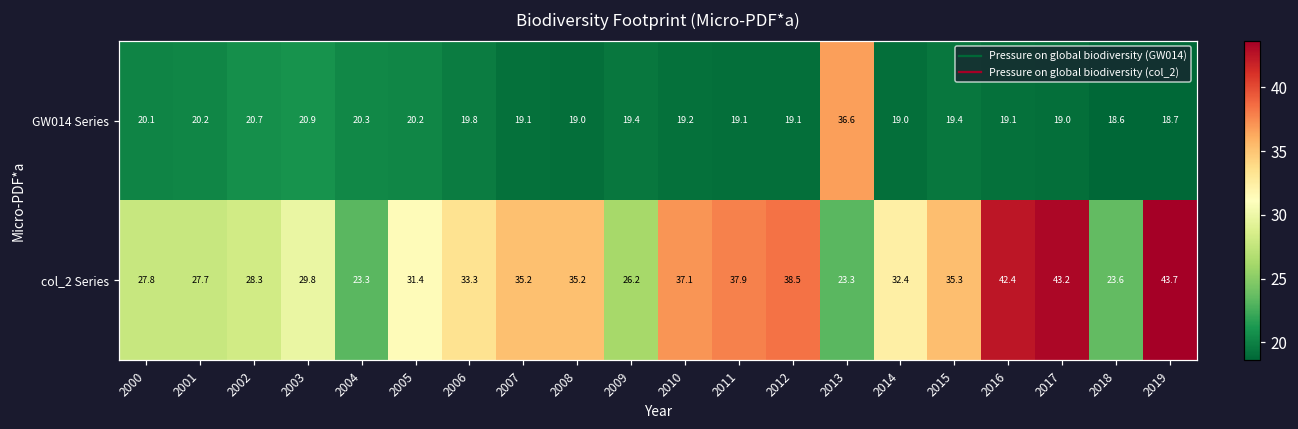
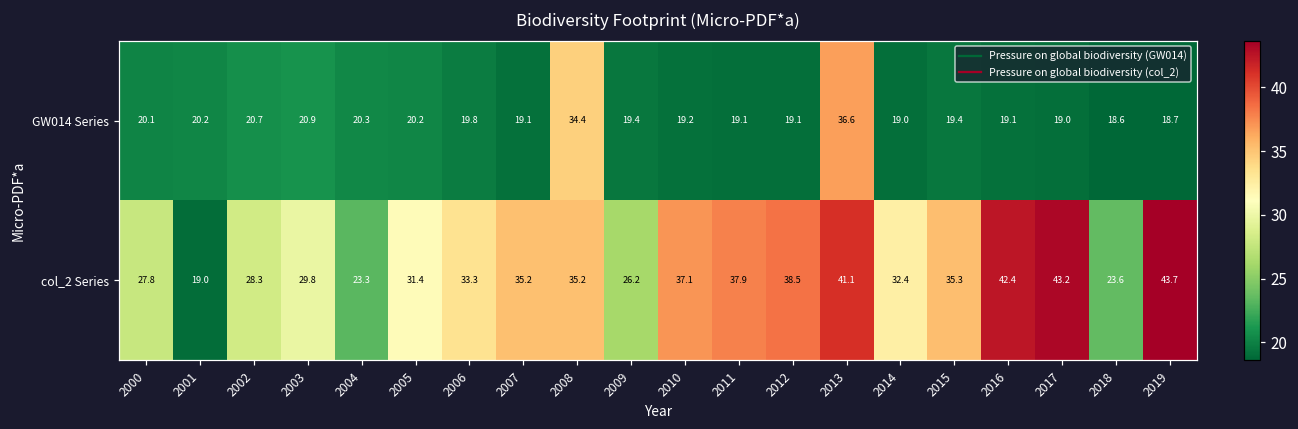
GW014 Series, 2008: 19.0 -> 34.4
col_2 Series, 2001: 27.7 -> 19.0
col_2 Series, 2013: 23.3 -> 41.1
